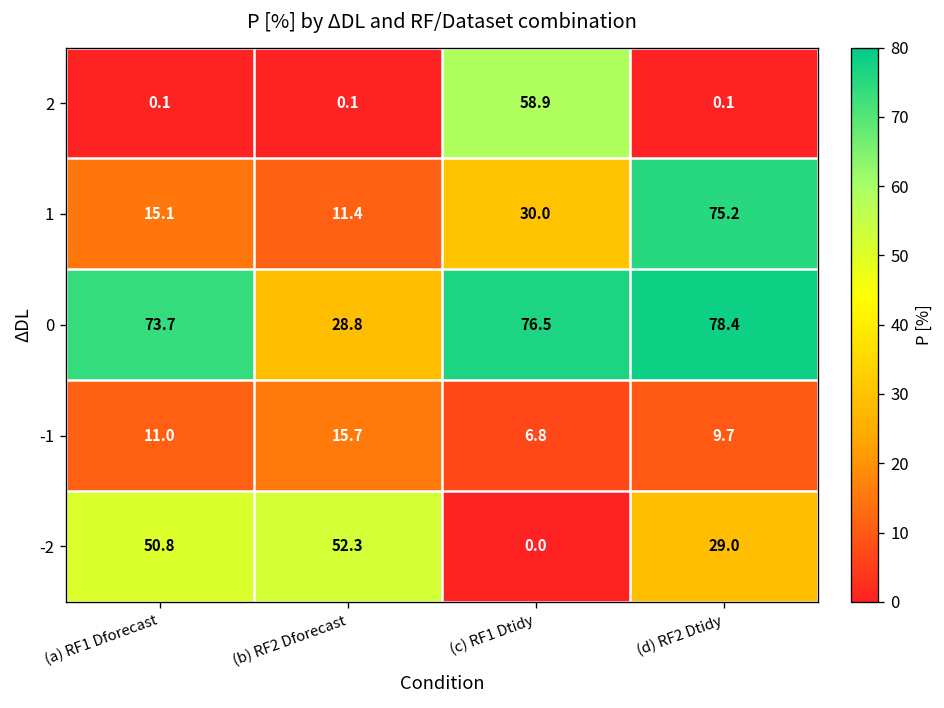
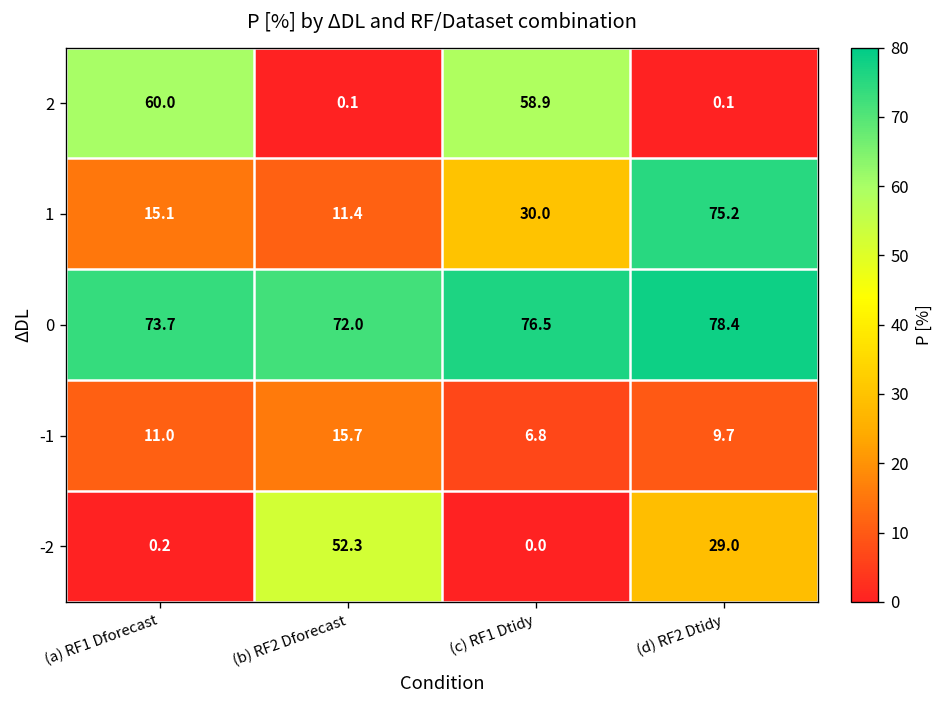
2, (a) RF1 Dforecast: 0.1 -> 60.0
0, (b) RF2 Dforecast: 28.8 -> 72.0
-2, (a) RF1 Dforecast: 50.8 -> 0.2
